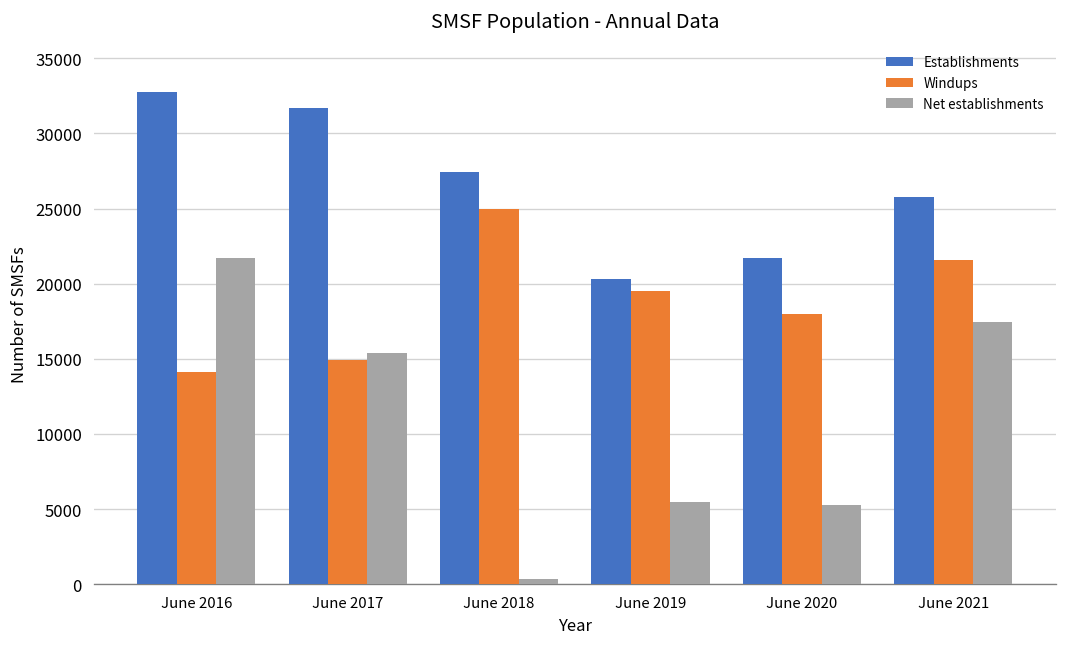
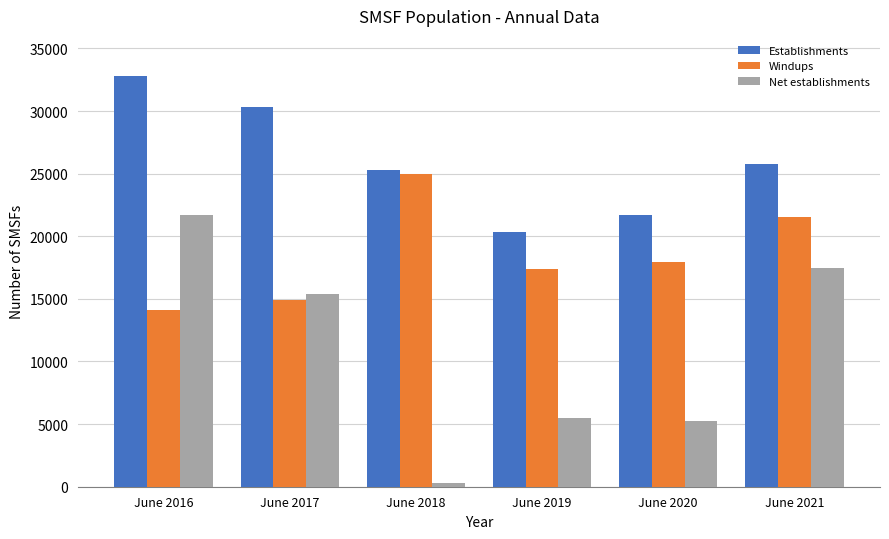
Establishments, June 2017: 31700 -> 30300
Establishments, June 2018: 27400 -> 25300
Windups, June 2019: 19500 -> 17400
